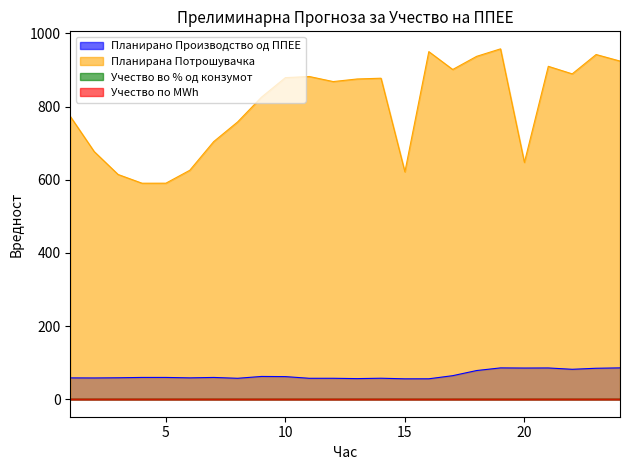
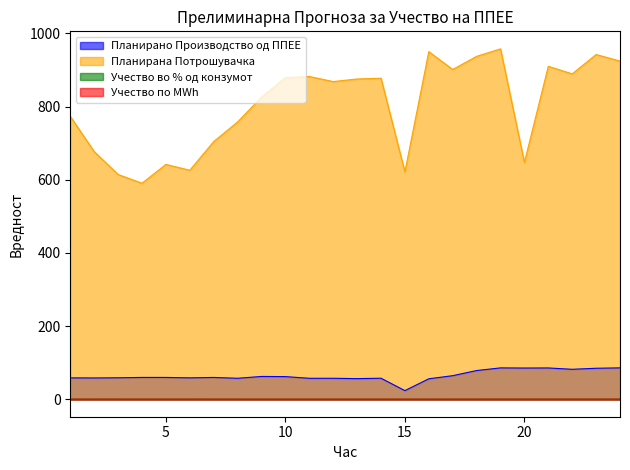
Планирана Потрошувачка, 5: 590 -> 640
Планирано Производство од ППЕЕ, 15: 60 -> 20
